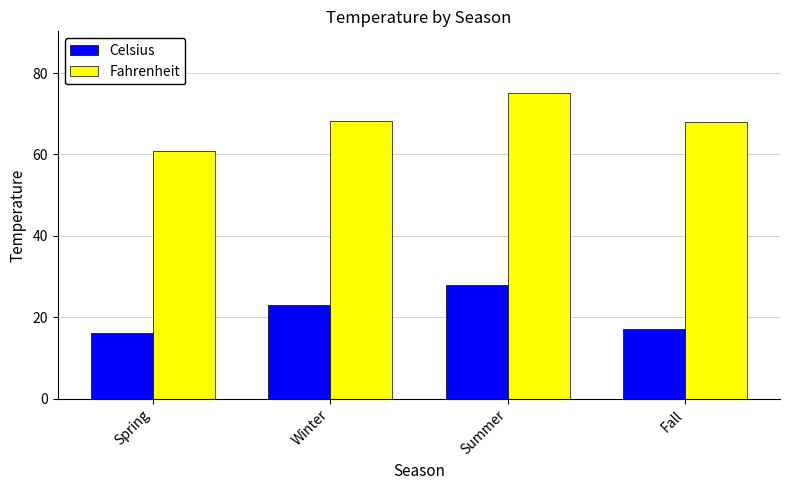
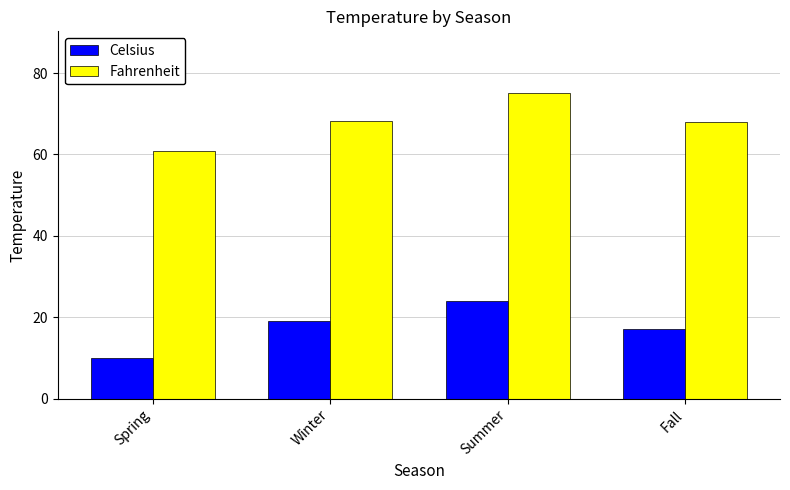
Celsius, Spring: 16 -> 10
Celsius, Winter: 23 -> 19
Celsius, Summer: 28 -> 24
